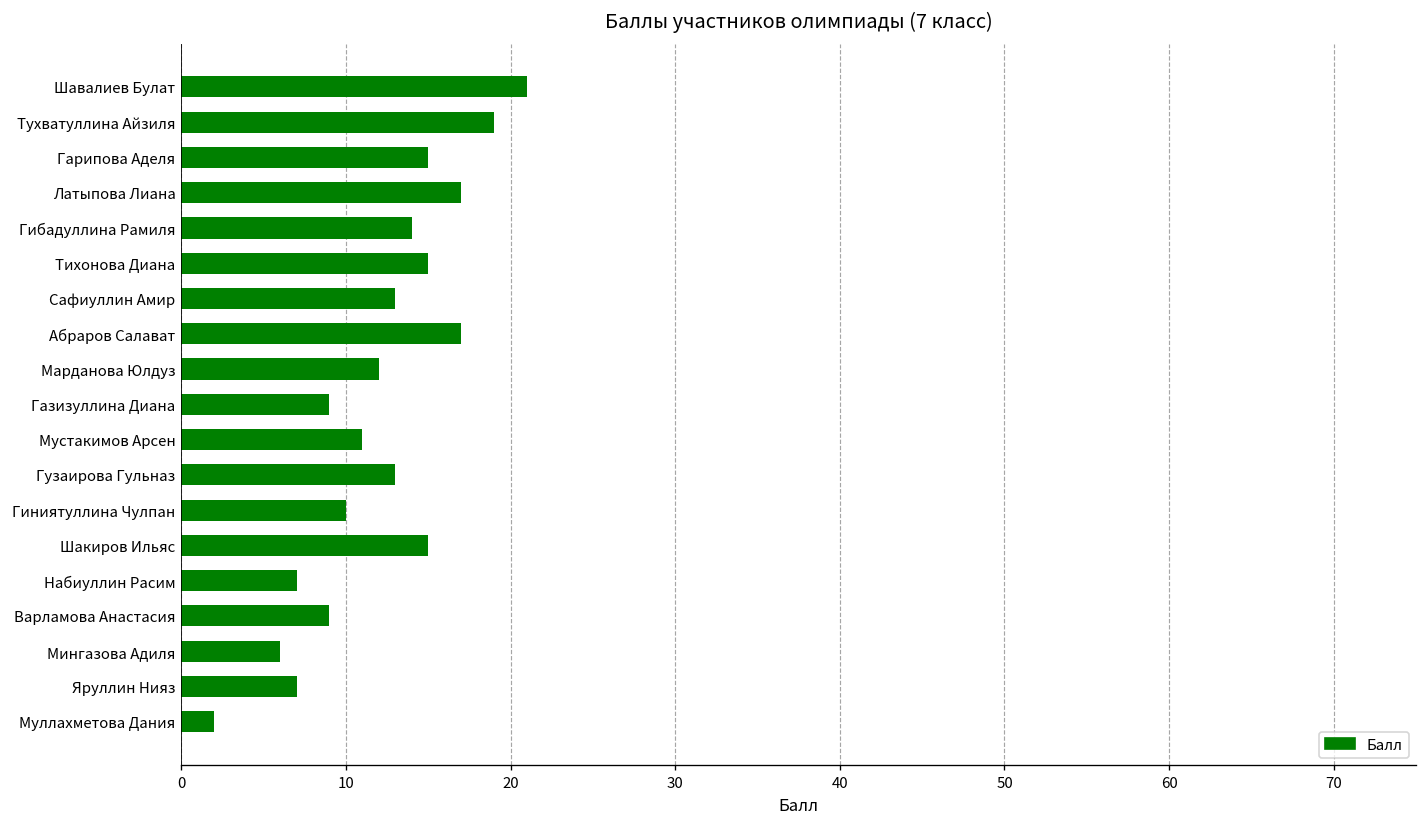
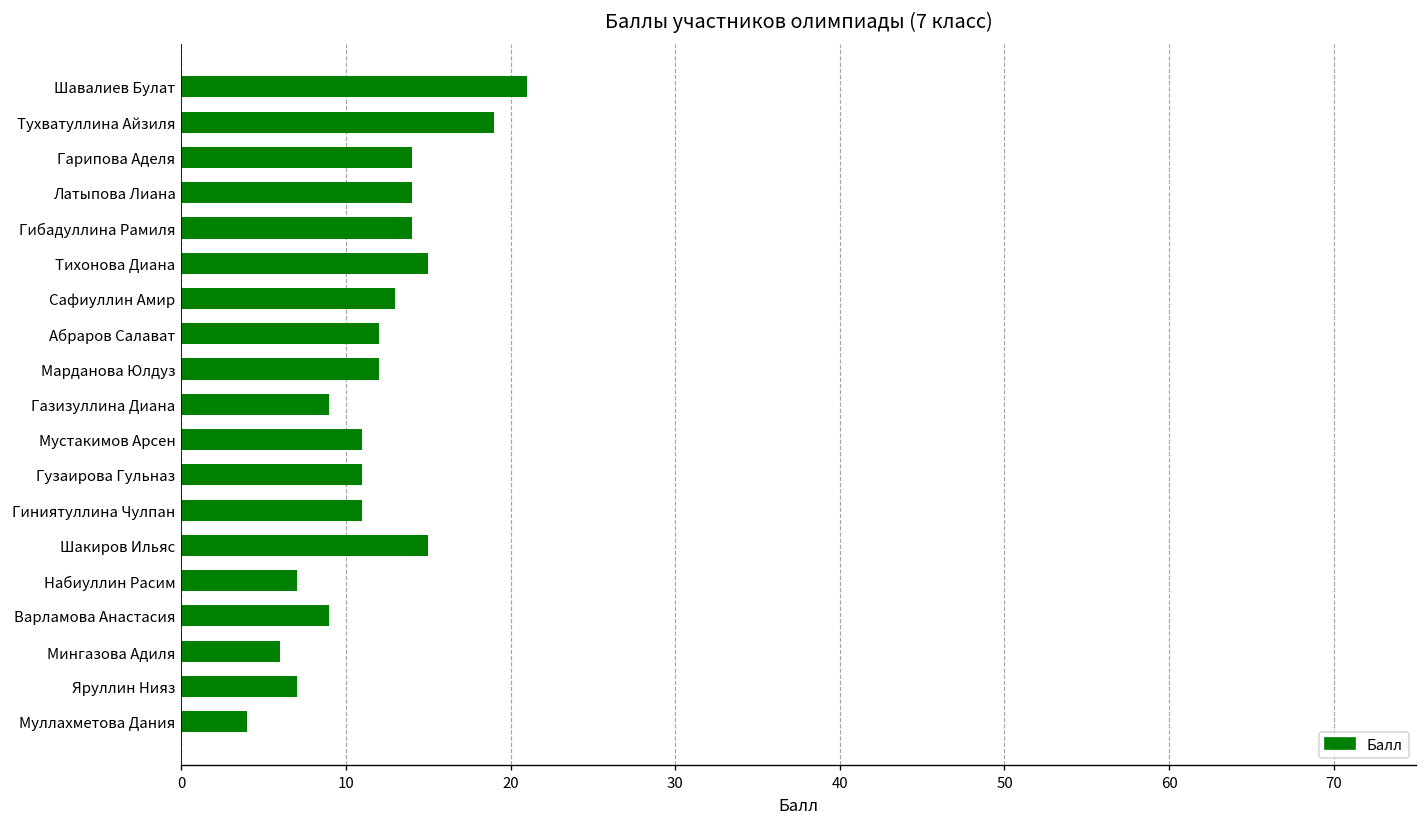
Гарипова Аделя: 15 -> 14
Латыпова Лиана: 17 -> 14
Абраров Салават: 17 -> 12
Гузаирова Гульназ: 13 -> 11
Гиниятуллина Чулпан: 10 -> 11
Муллахметова Дания: 2 -> 4
